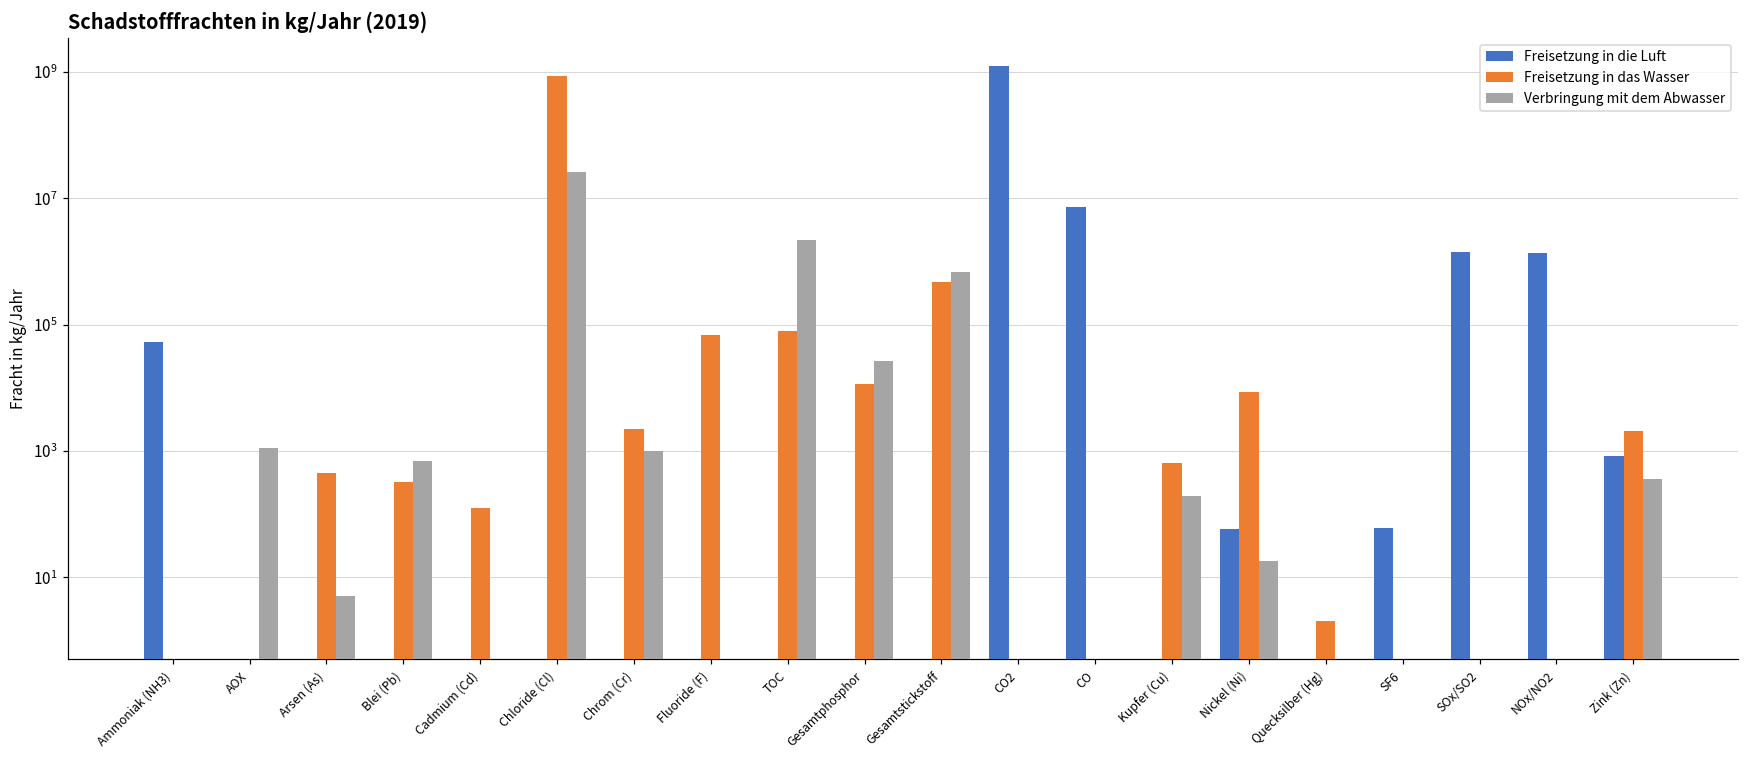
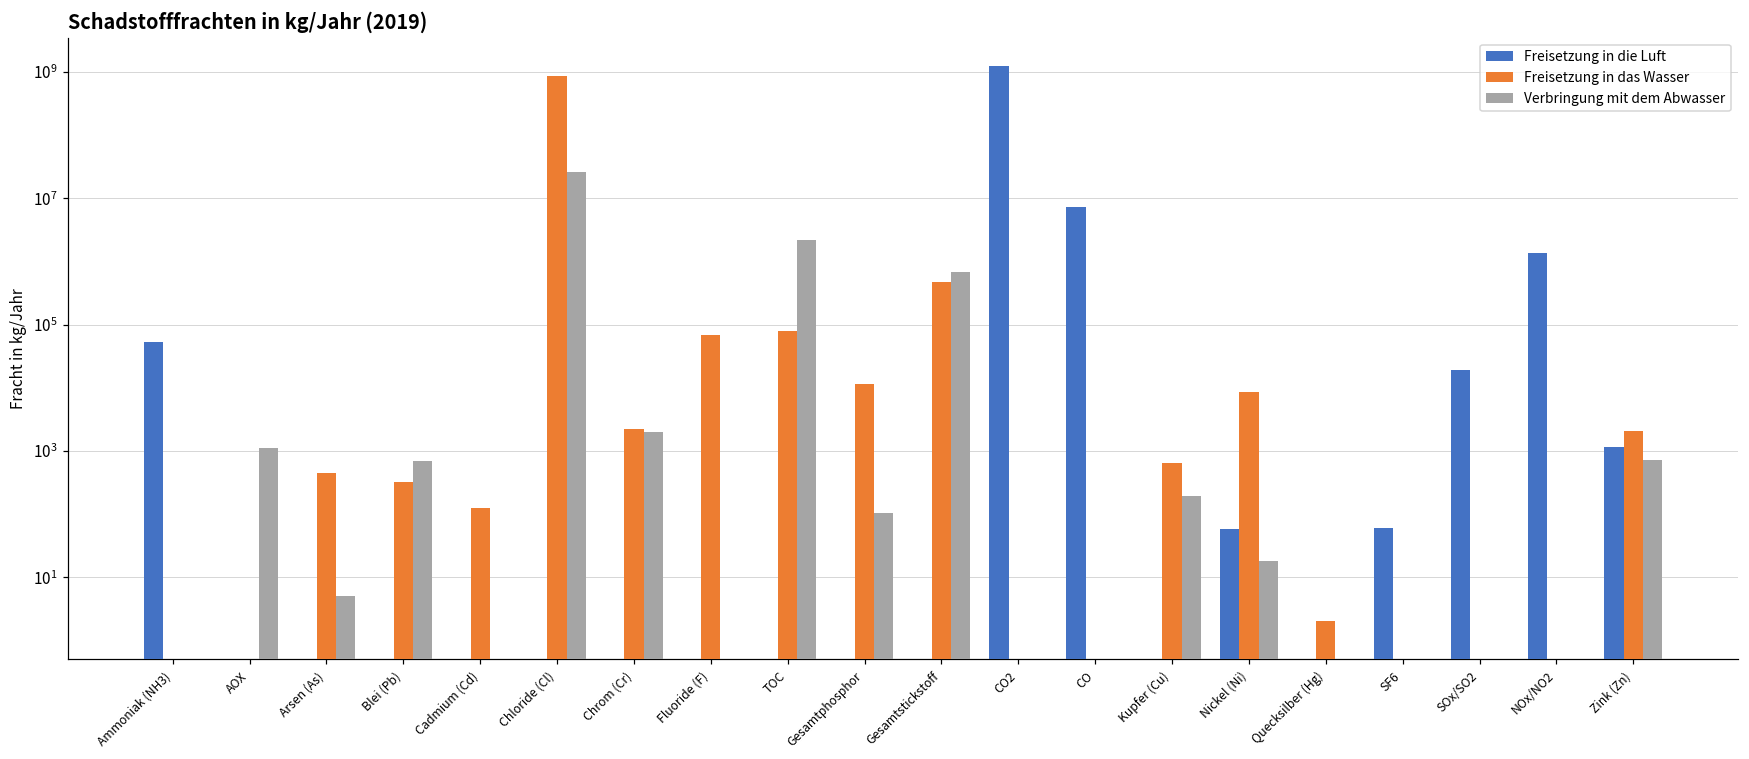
Verbringung mit dem Abwasser, Chrom (Cr): 1000 -> 2000
Verbringung mit dem Abwasser, Gesamtphosphor: 30000 -> 100
Freisetzung in die Luft, SOx/SO2: 1400000 -> 19000
Freisetzung in die Luft, Zink (Zn): 800 -> 1200
Verbringung mit dem Abwasser, Zink (Zn): 400 -> 700
